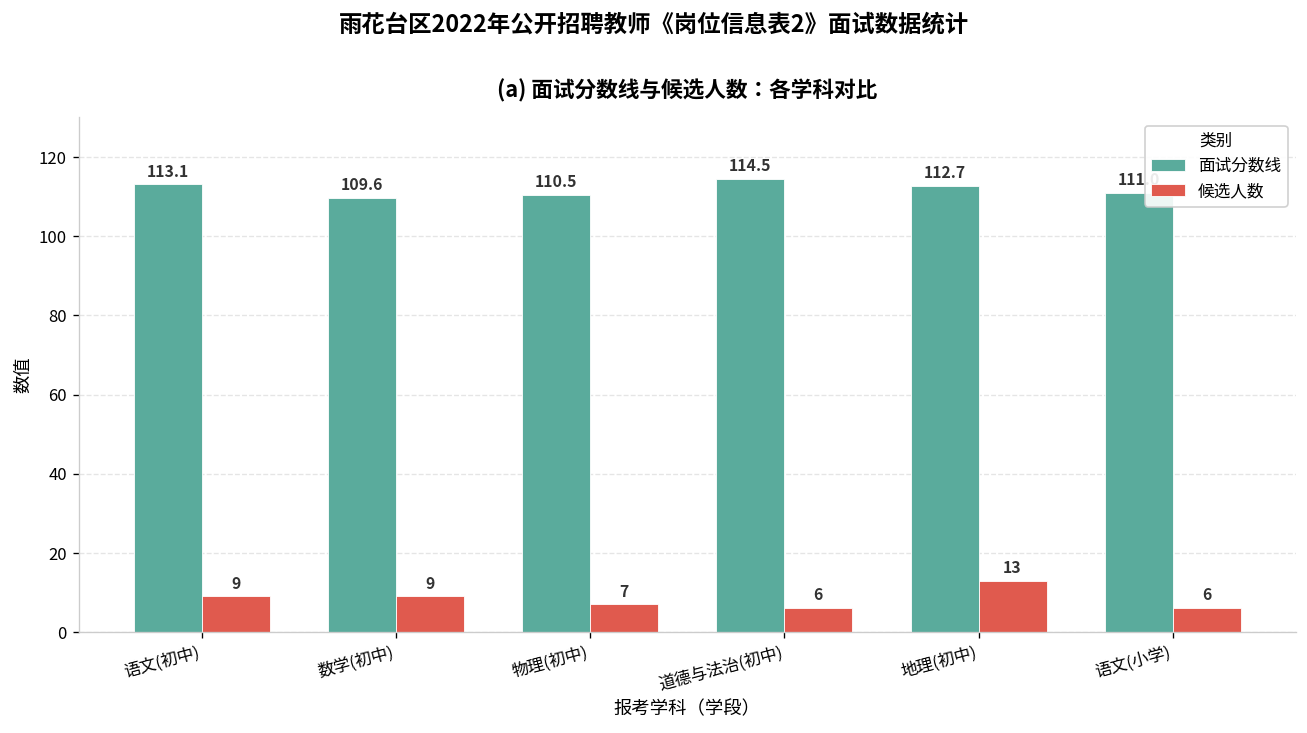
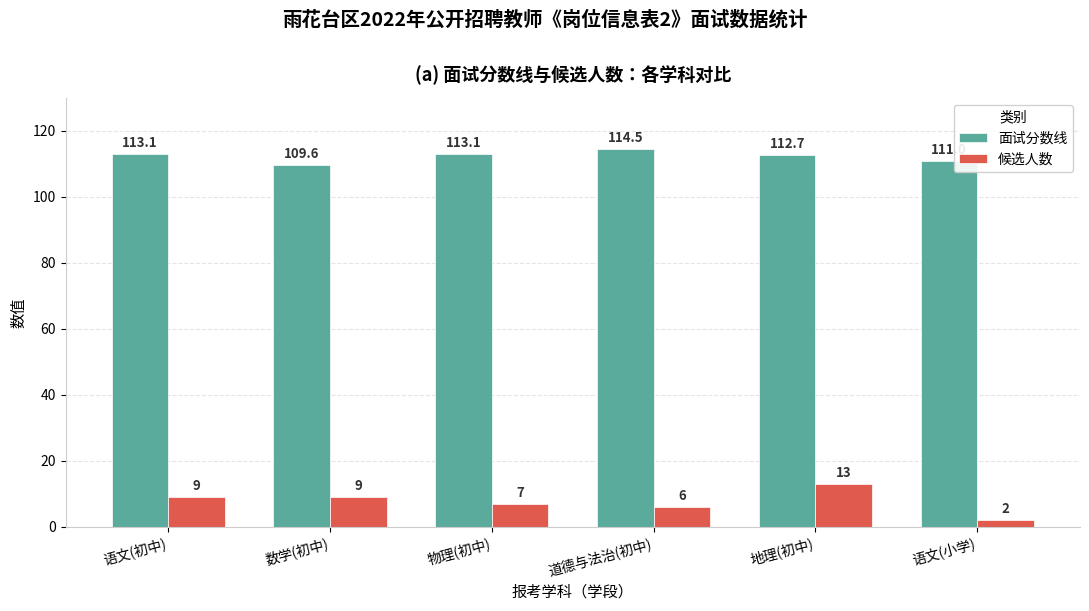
面试分数线, 物理(初中): 110.5 -> 113.1
候选人数, 语文(小学): 6 -> 2
